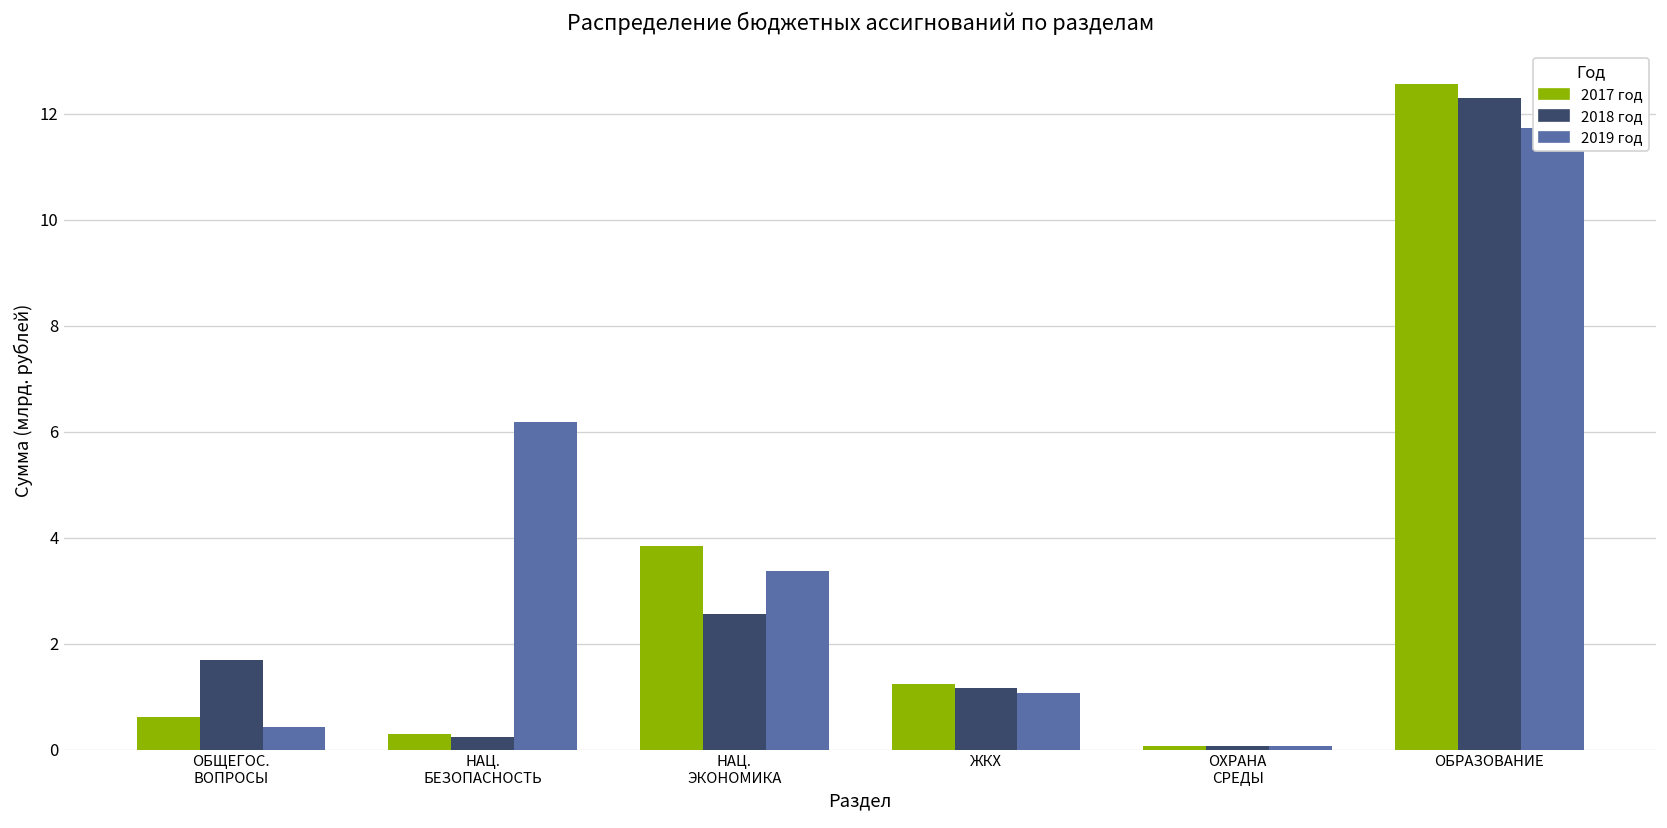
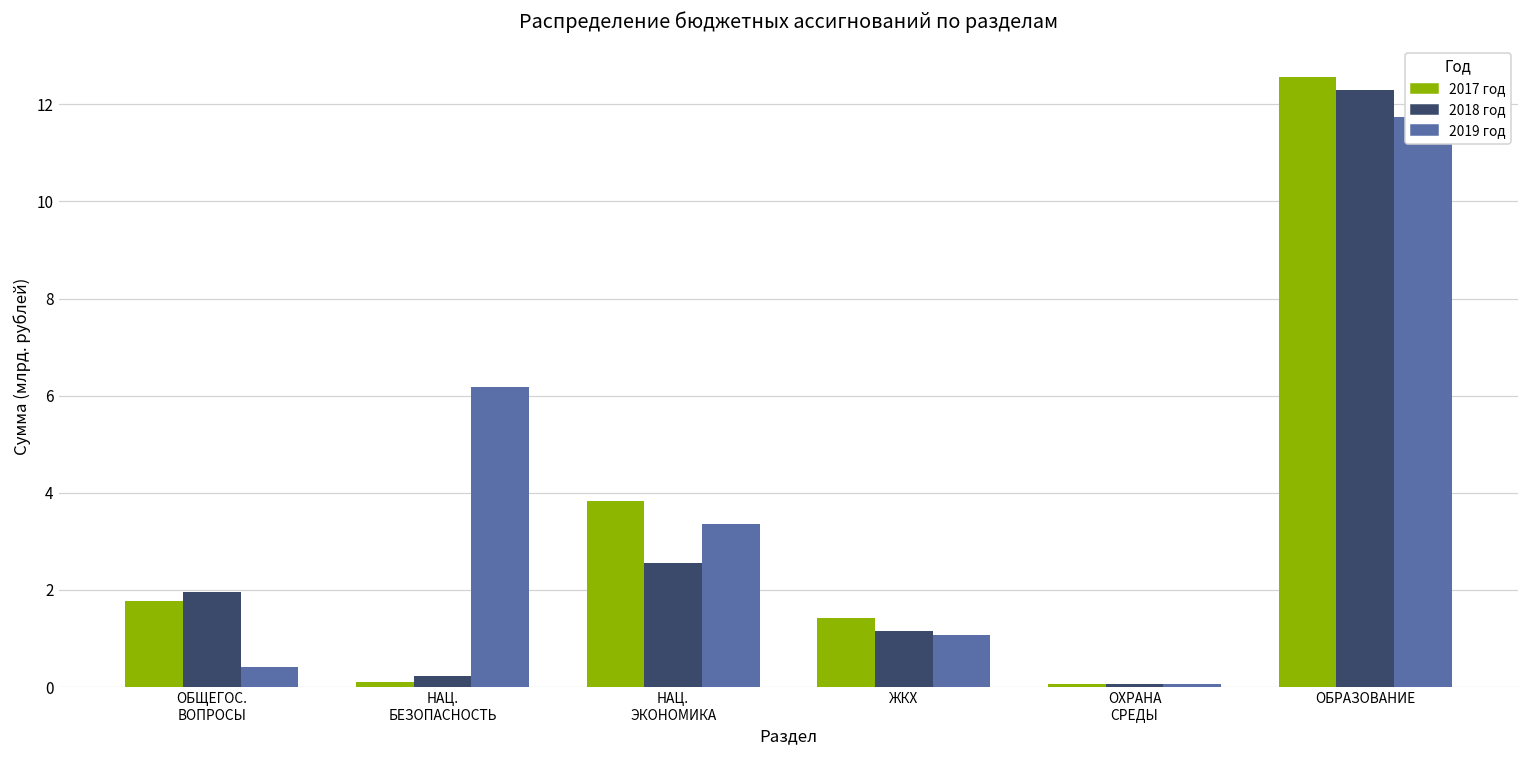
2017 год, ОБЩЕГОС. ВОПРОСЫ: 0.6 -> 1.8
2018 год, ОБЩЕГОС. ВОПРОСЫ: 1.7 -> 2.0
2017 год, НАЦ. БЕЗОПАСНОСТЬ: 0.3 -> 0.1
2017 год, ЖКХ: 1.2 -> 1.4
